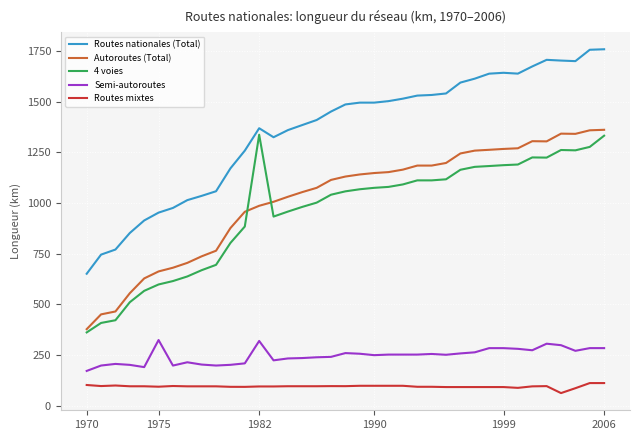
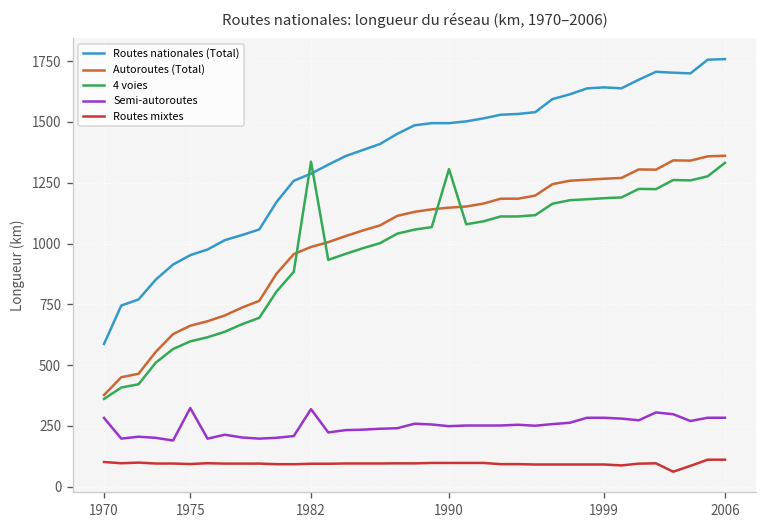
Routes nationales (Total), 1970: 650 -> 590
Semi-autoroutes, 1970: 170 -> 280
Routes nationales (Total), 1982: 1370 -> 1290
4 voies, 1990: 1070 -> 1310
